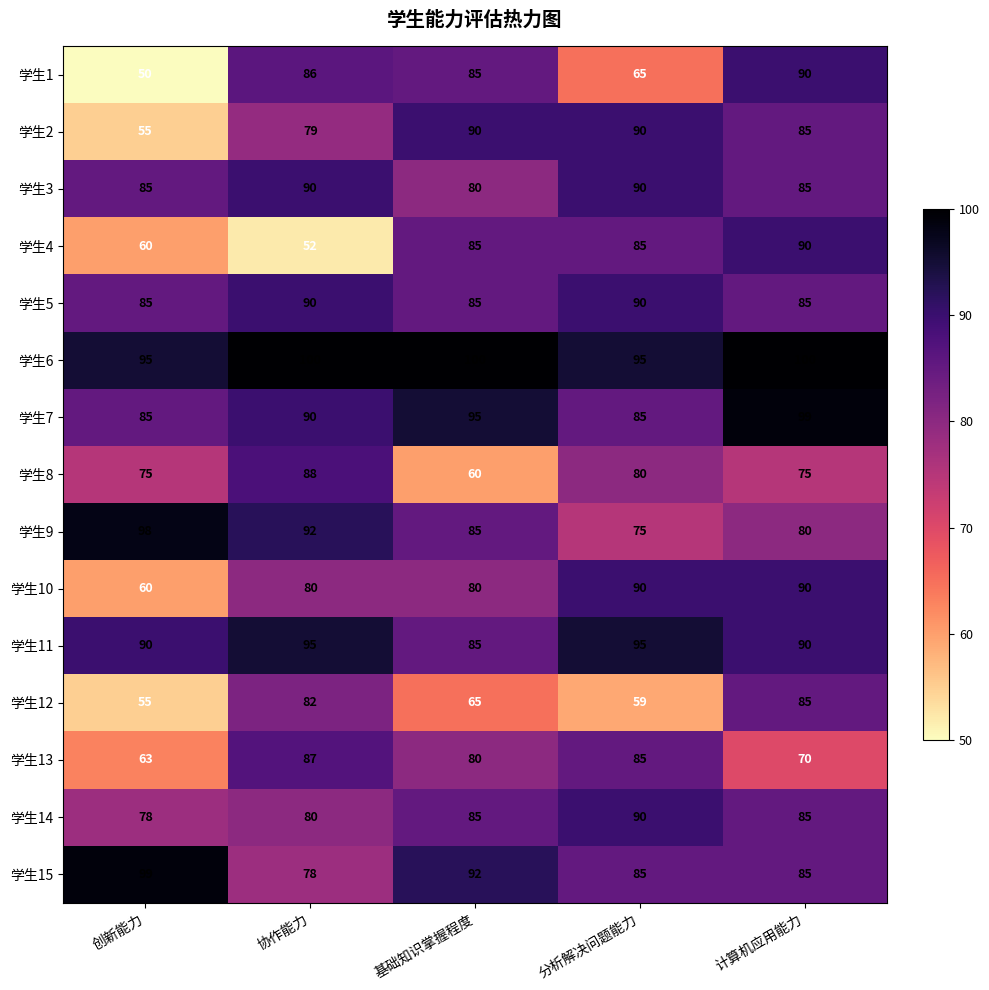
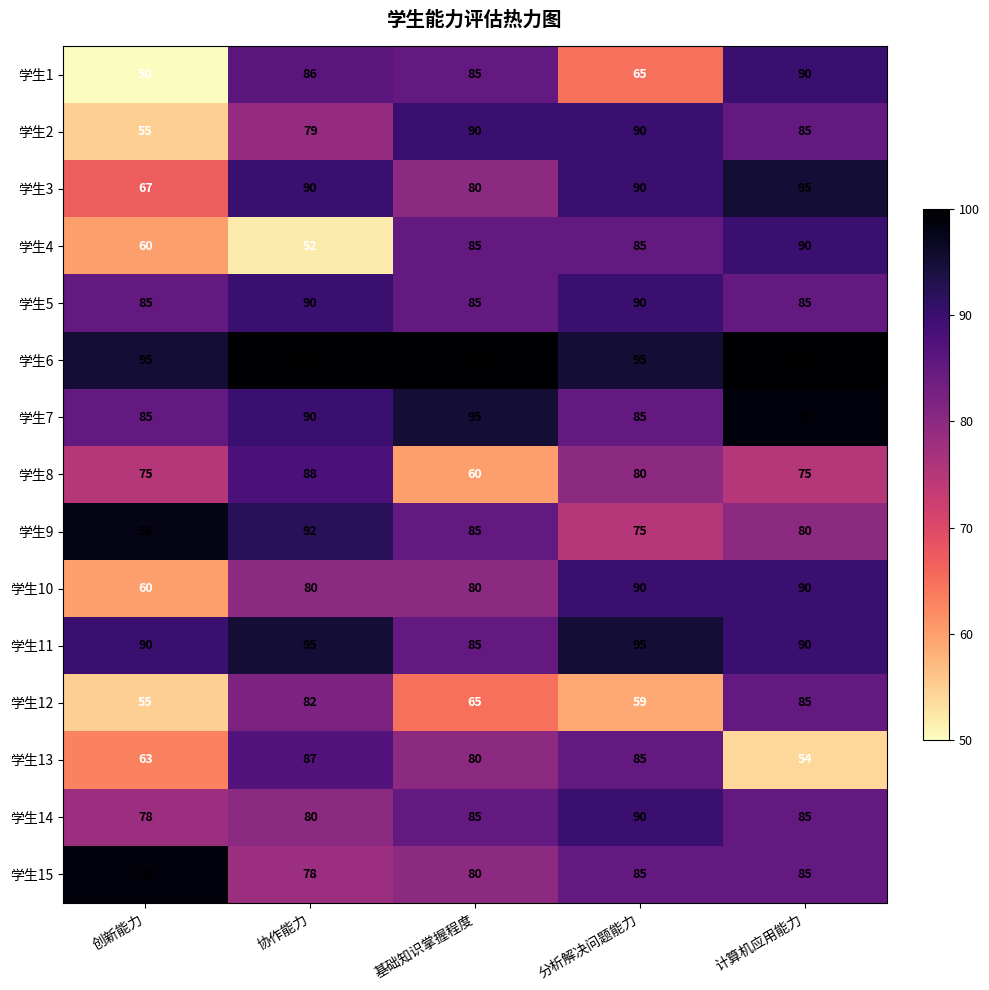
学生3, 创新能力: 85 -> 67
学生3, 计算机应用能力: 85 -> 95
学生13, 计算机应用能力: 70 -> 54
学生15, 基础知识掌握程度: 92 -> 80
